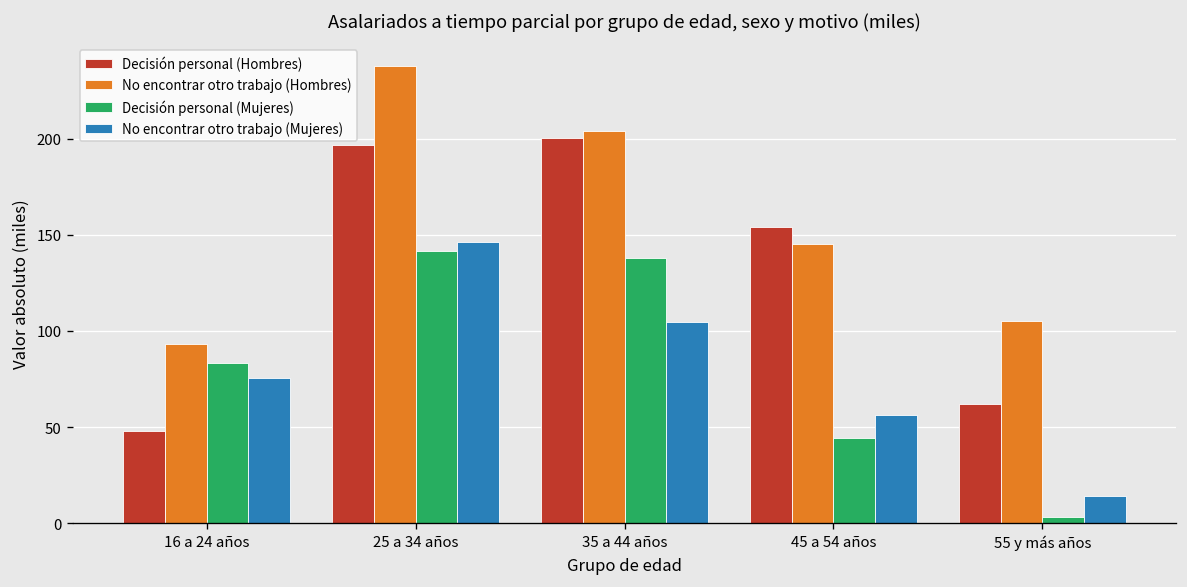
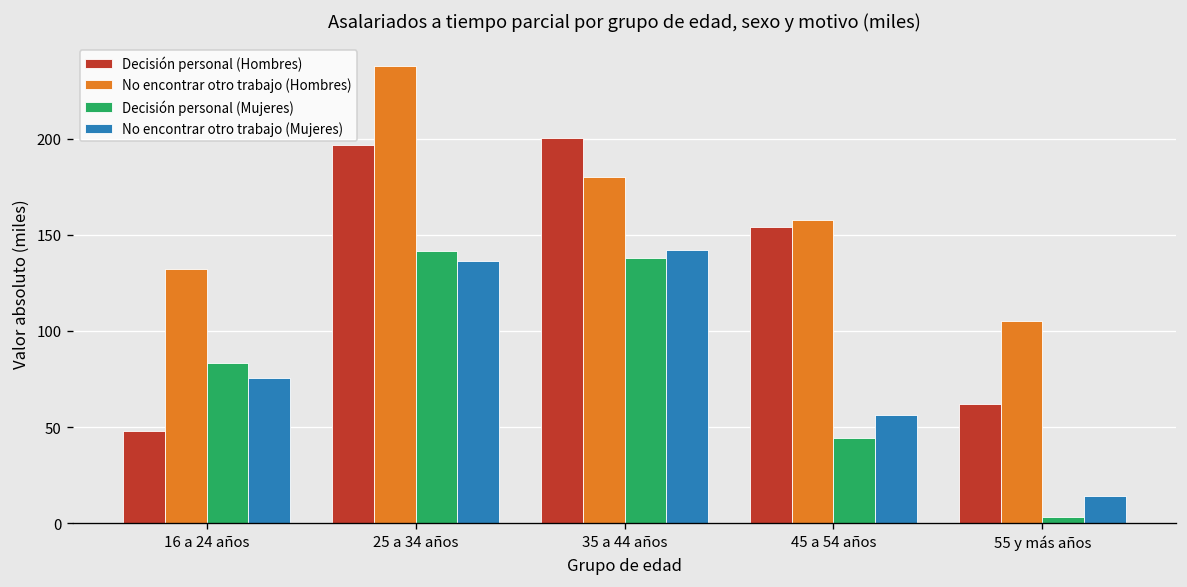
No encontrar otro trabajo (Hombres), 16 a 24 años: 93 -> 132
No encontrar otro trabajo (Mujeres), 25 a 34 años: 146 -> 137
No encontrar otro trabajo (Hombres), 35 a 44 años: 204 -> 180
No encontrar otro trabajo (Mujeres), 35 a 44 años: 105 -> 142
No encontrar otro trabajo (Hombres), 45 a 54 años: 145 -> 158
